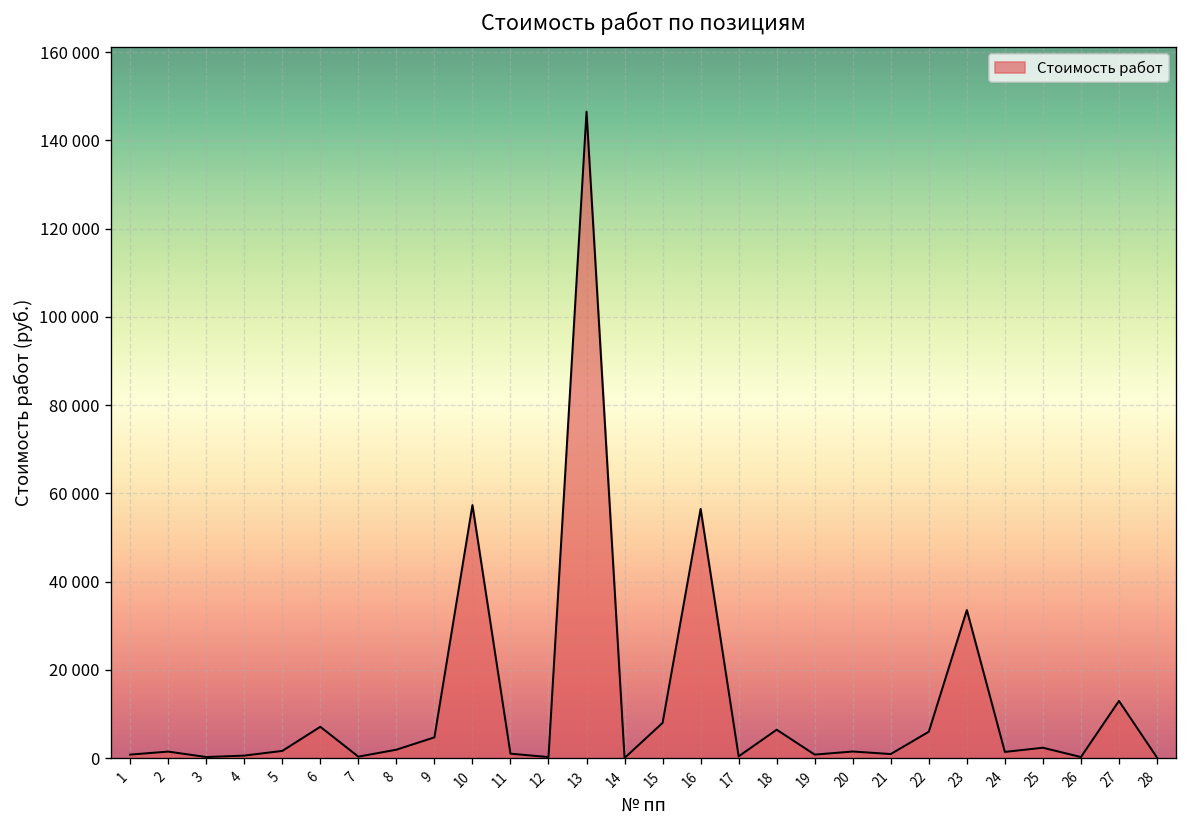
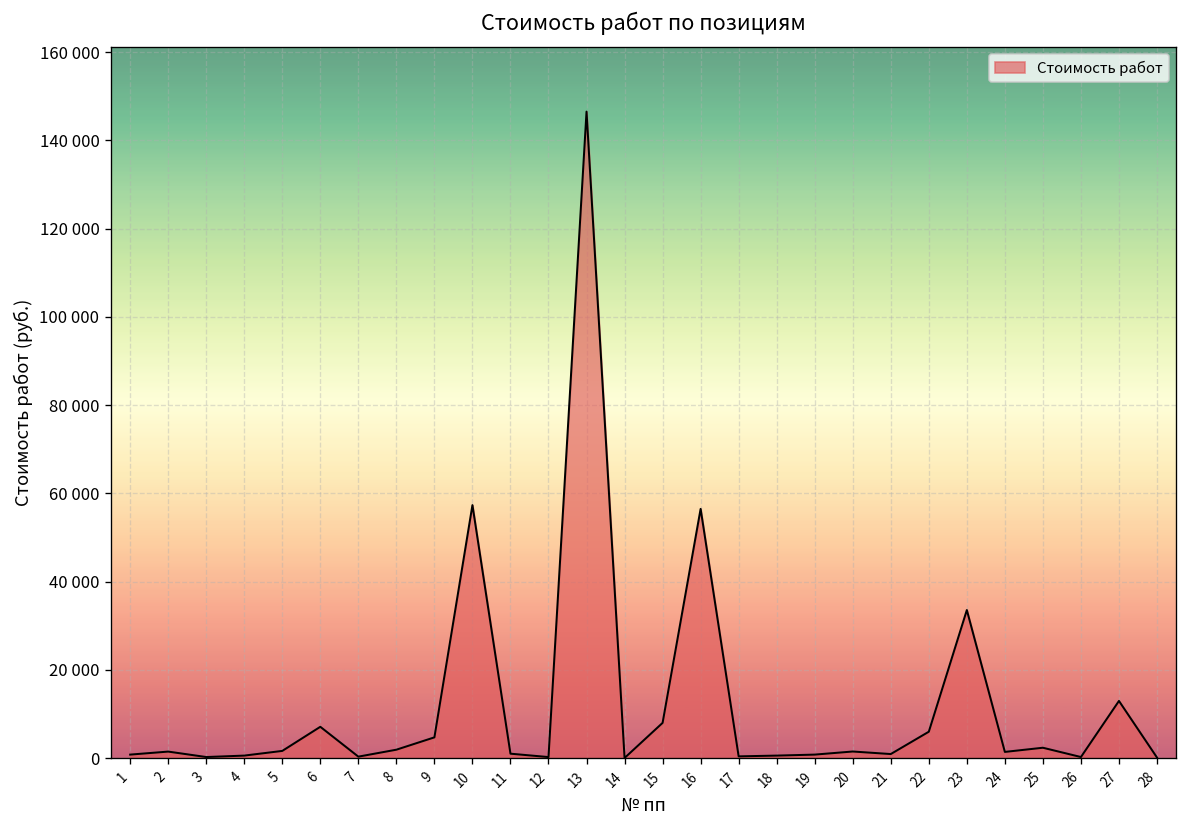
18: 6000 -> 1000
